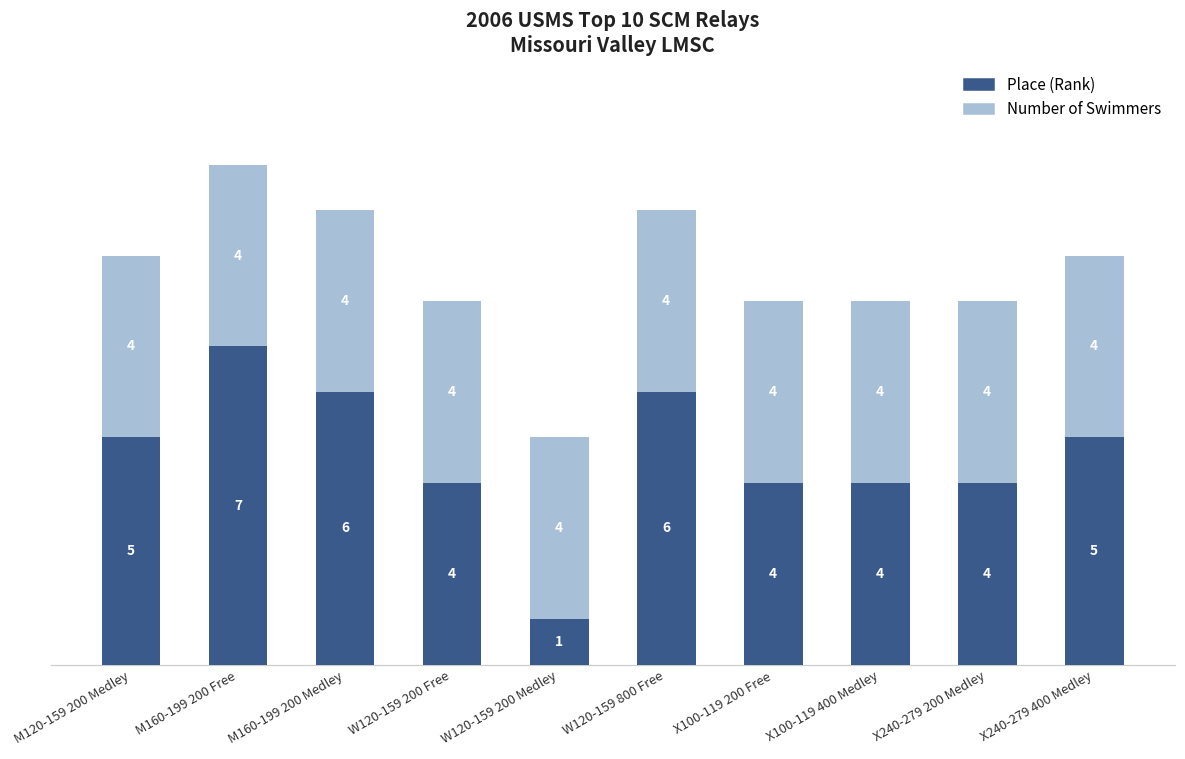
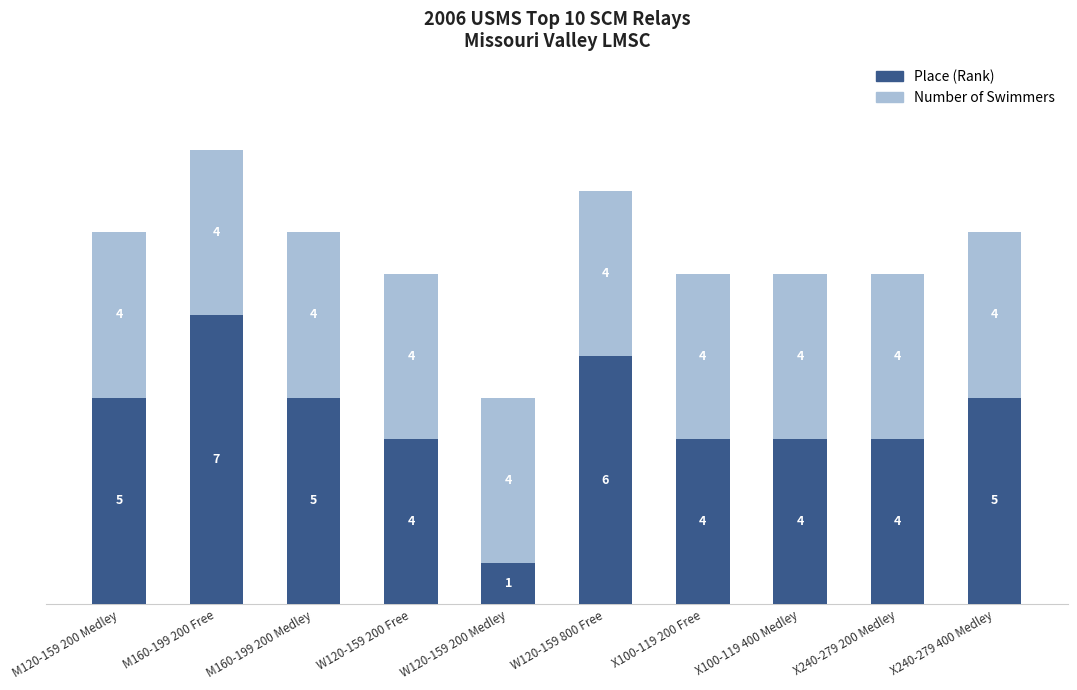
Place (Rank), M160-199 200 Medley: 6 -> 5
